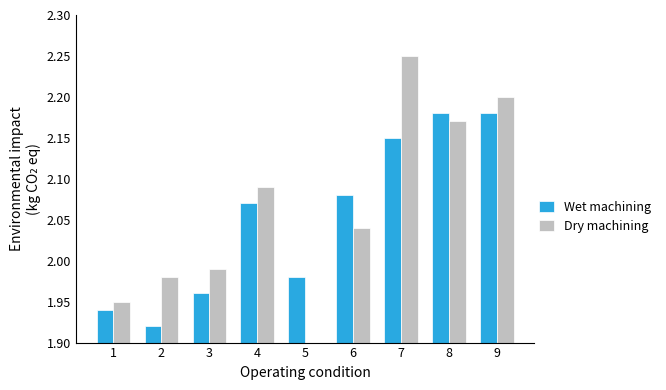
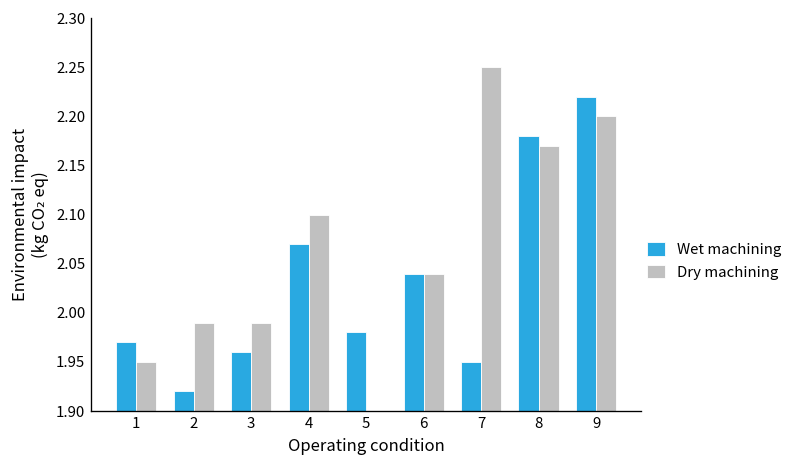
Wet machining, 1: 1.94 -> 1.97
Dry machining, 2: 1.98 -> 1.99
Dry machining, 4: 2.09 -> 2.10
Wet machining, 6: 2.08 -> 2.04
Wet machining, 7: 2.15 -> 1.95
Wet machining, 9: 2.18 -> 2.22
